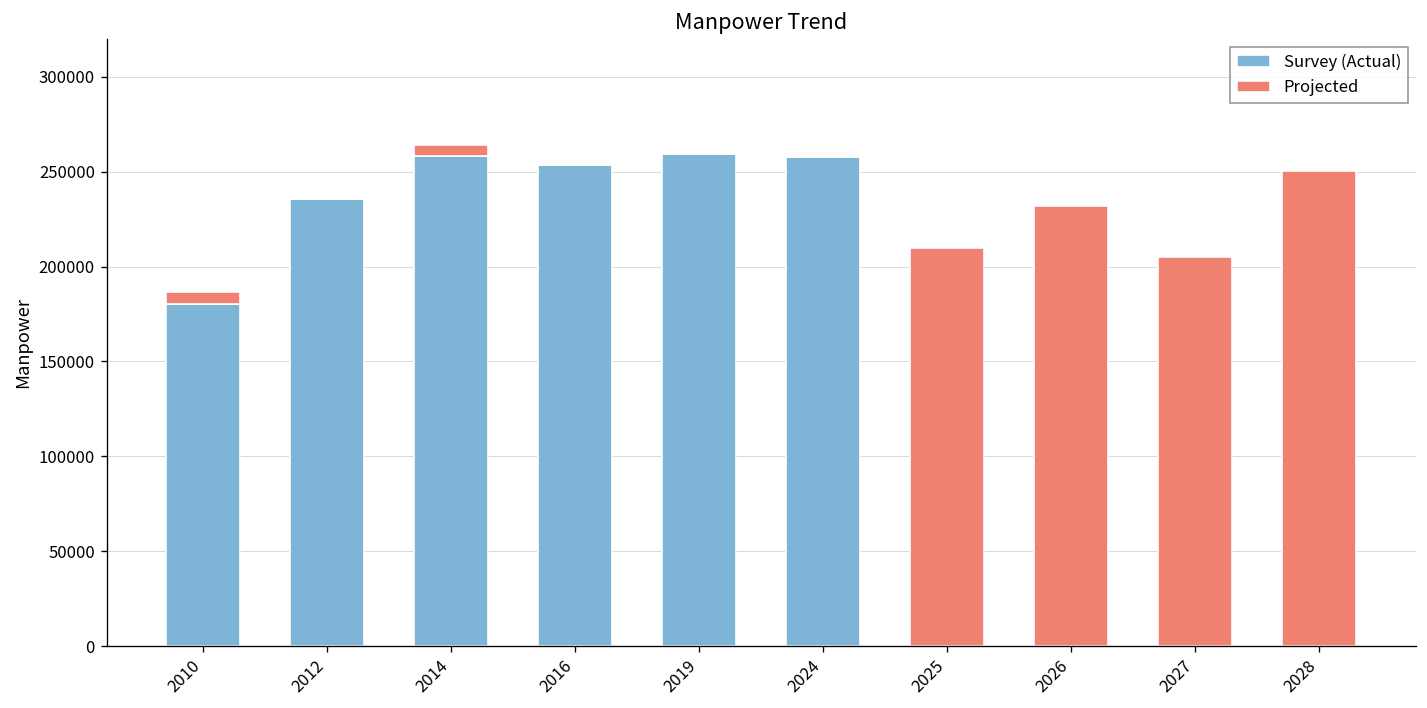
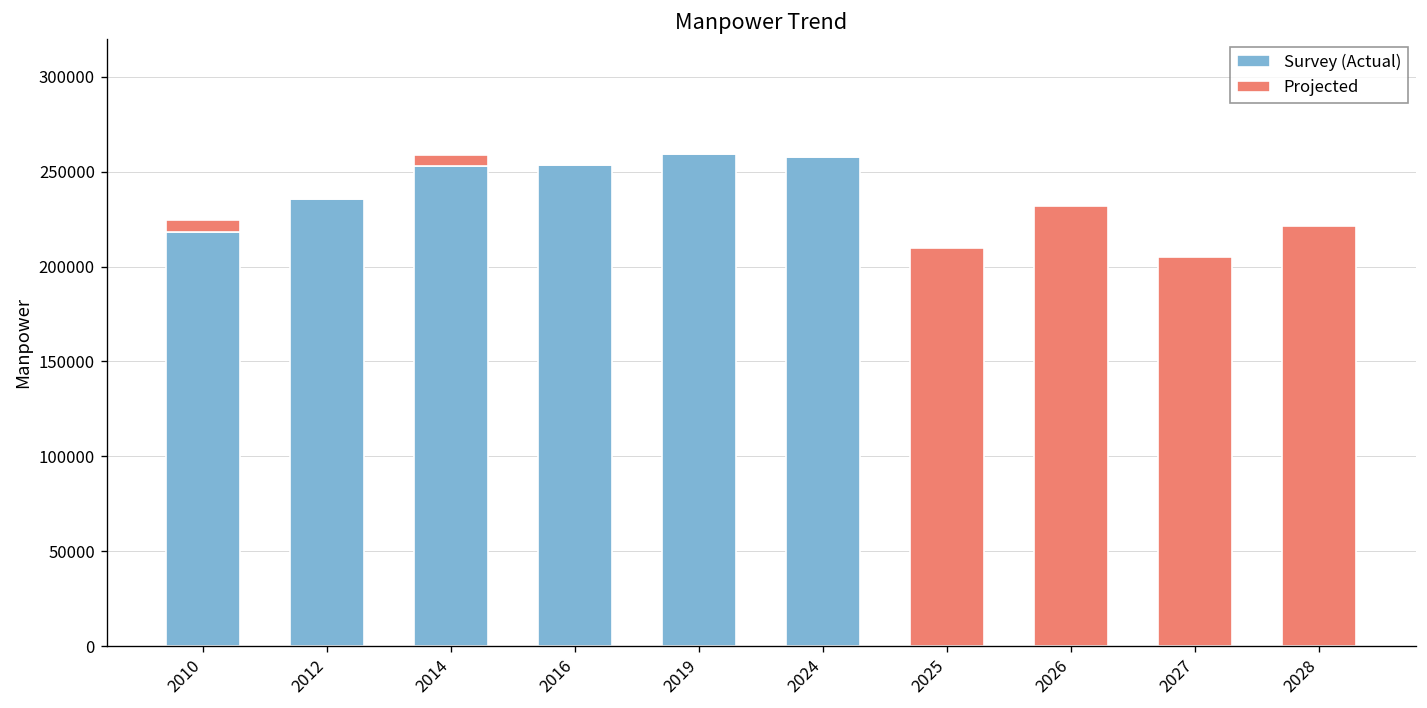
Survey (Actual), 2010: 180000 -> 218000
Survey (Actual), 2014: 258000 -> 253000
Projected, 2028: 250000 -> 222000
